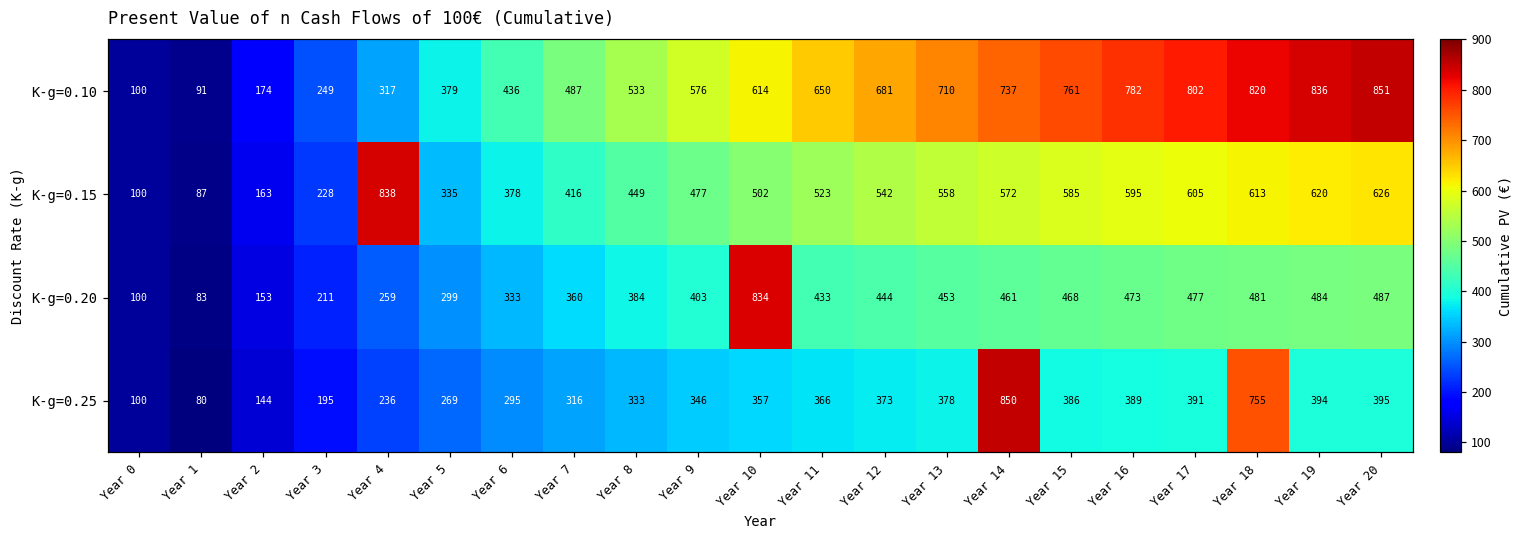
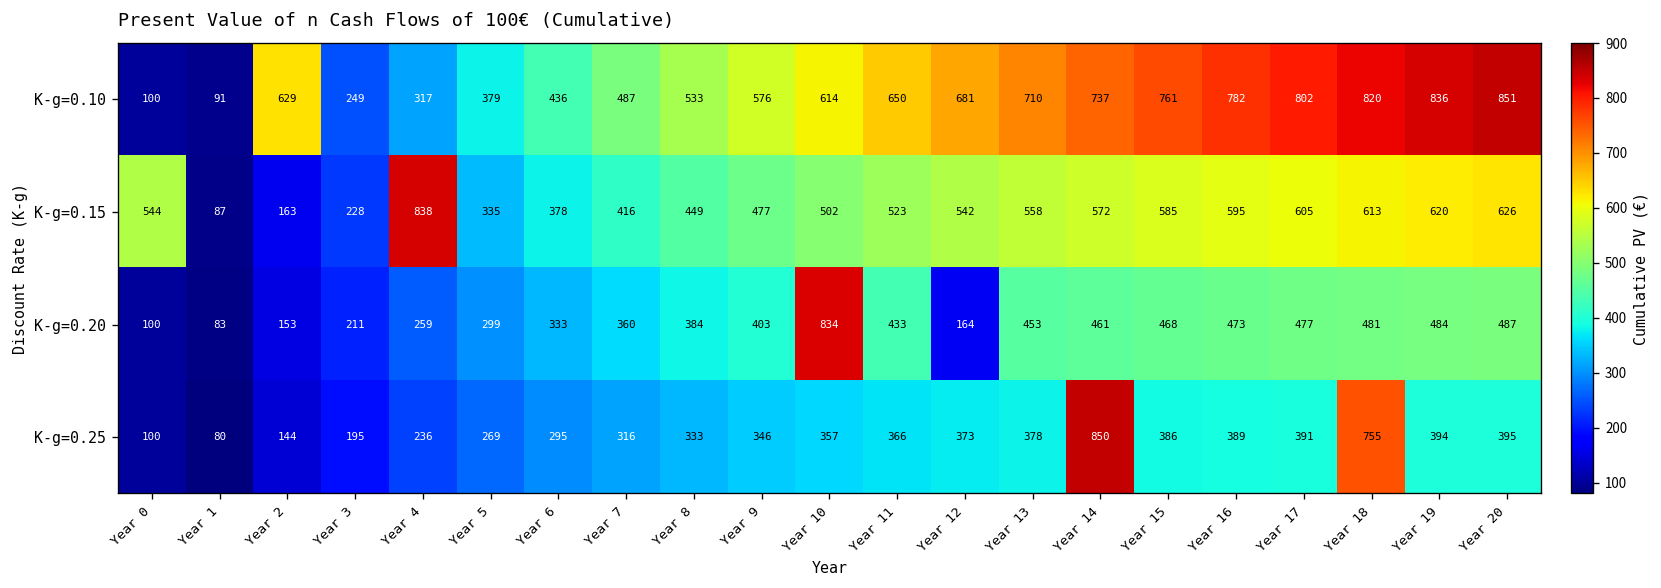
K-g=0.10, Year 2: 174 -> 629
K-g=0.15, Year 0: 100 -> 544
K-g=0.20, Year 12: 444 -> 164
